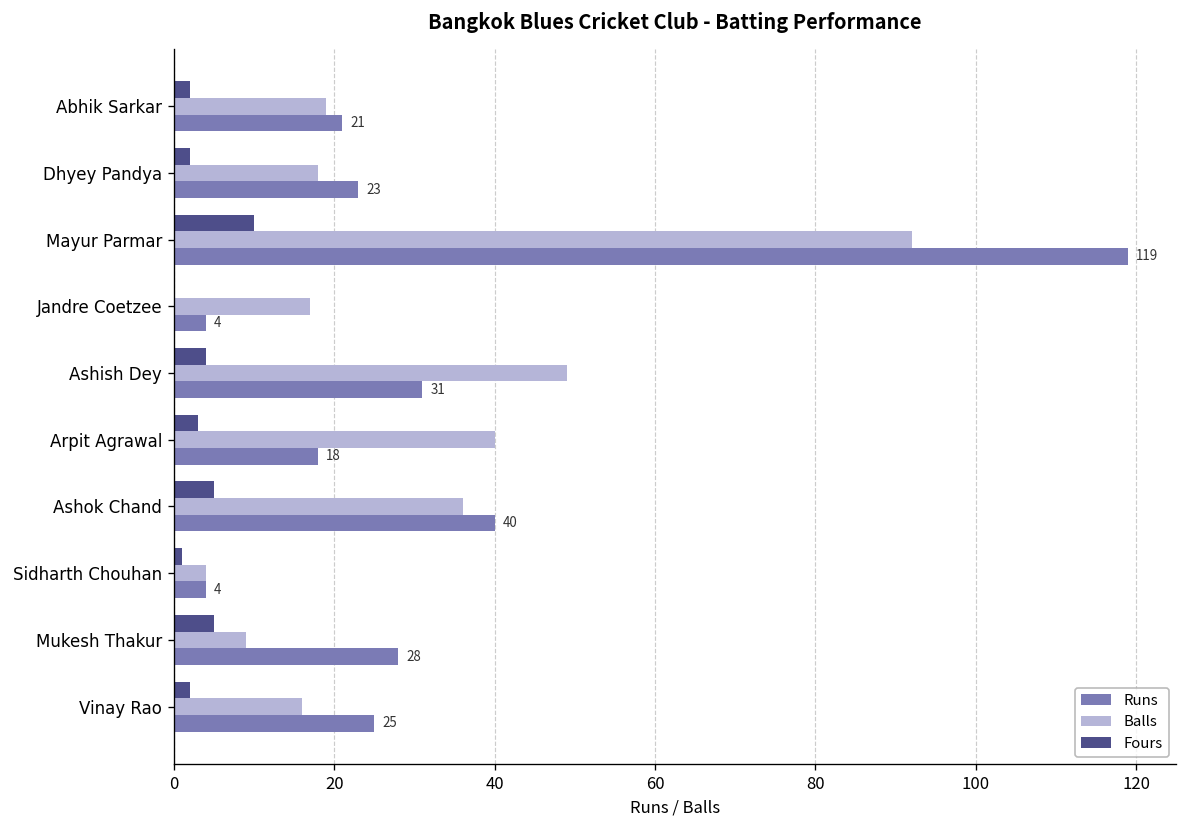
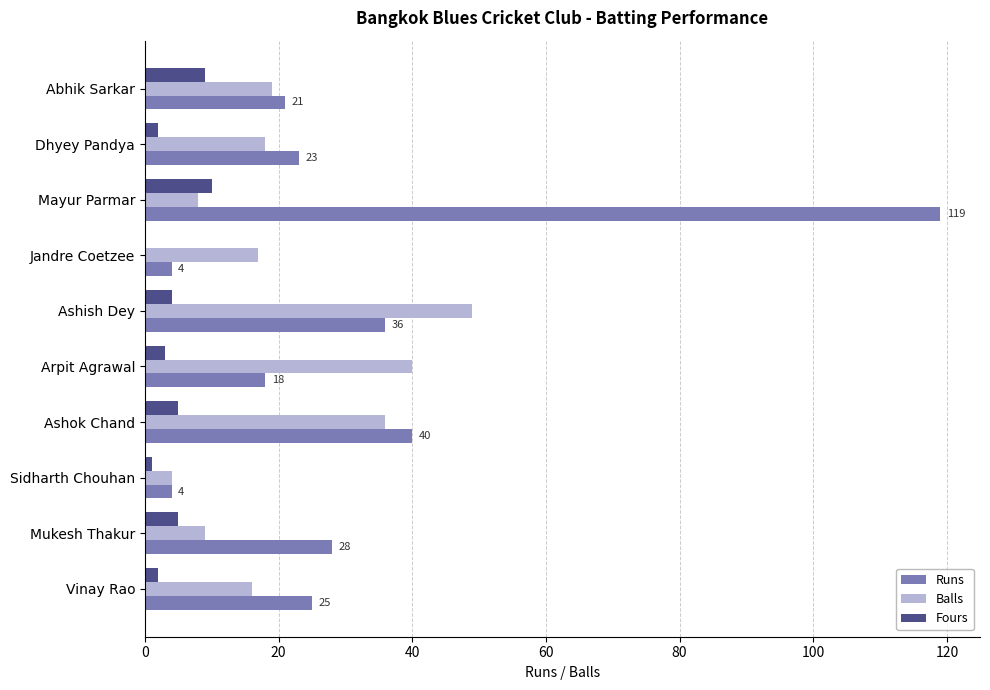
Fours, Abhik Sarkar: 2 -> 9
Balls, Mayur Parmar: 92 -> 8
Runs, Ashish Dey: 31 -> 36
